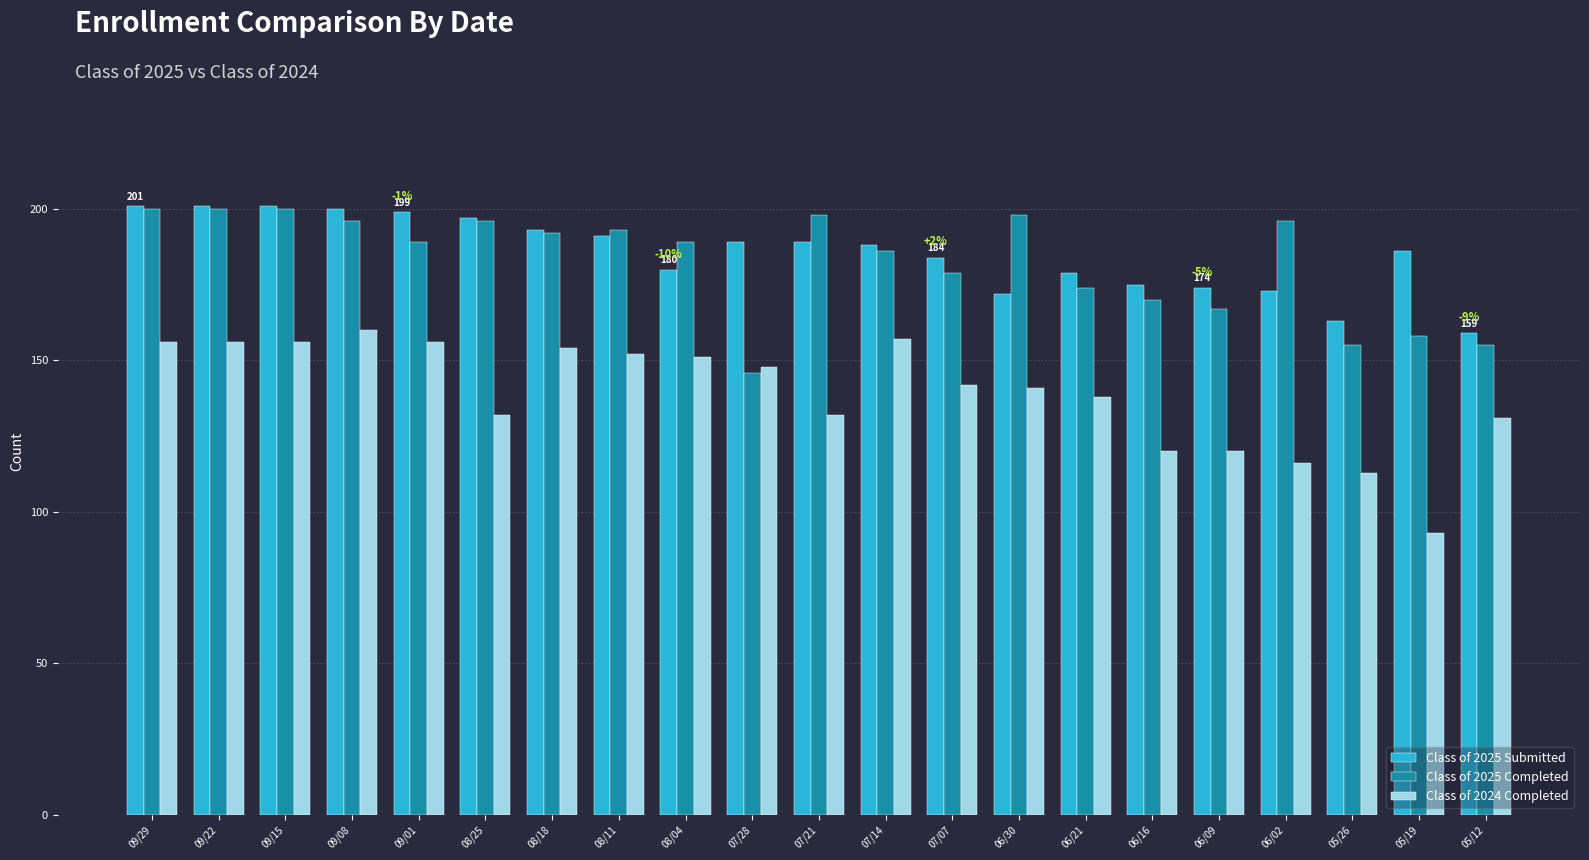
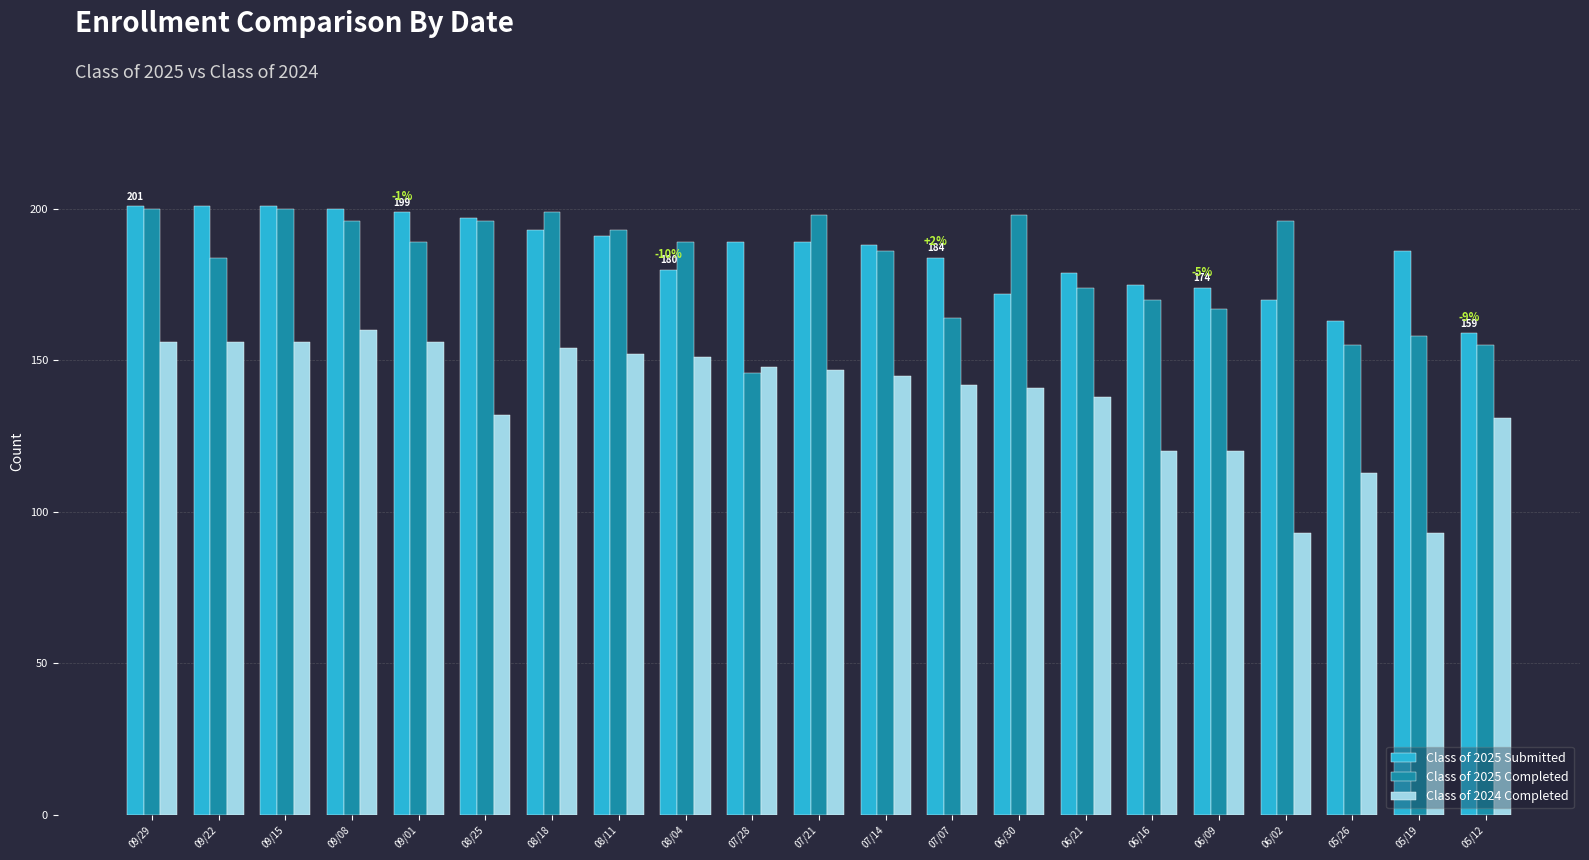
Class of 2025 Completed, 09/22: 200 -> 184
Class of 2025 Completed, 08/18: 192 -> 199
Class of 2024 Completed, 07/21: 132 -> 147
Class of 2024 Completed, 07/14: 157 -> 145
Class of 2025 Completed, 07/07: 179 -> 164
Class of 2025 Submitted, 06/02: 173 -> 170
Class of 2024 Completed, 06/02: 116 -> 93
